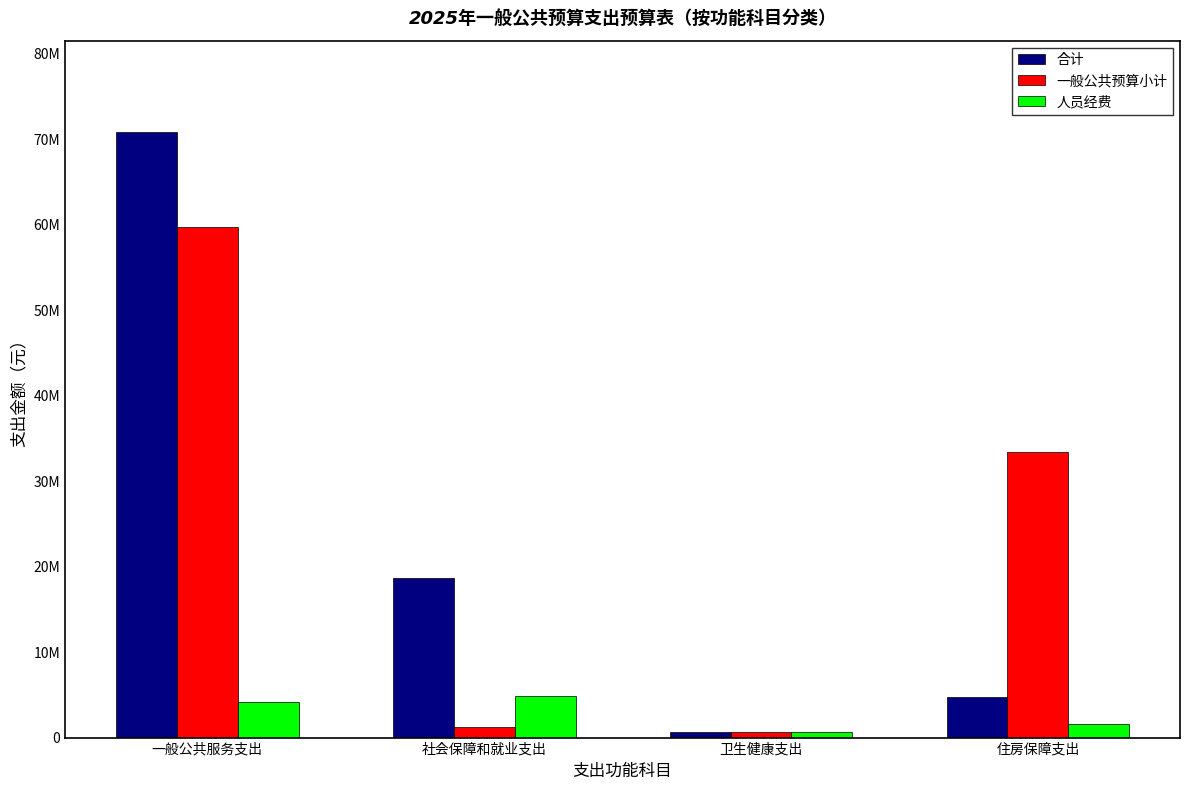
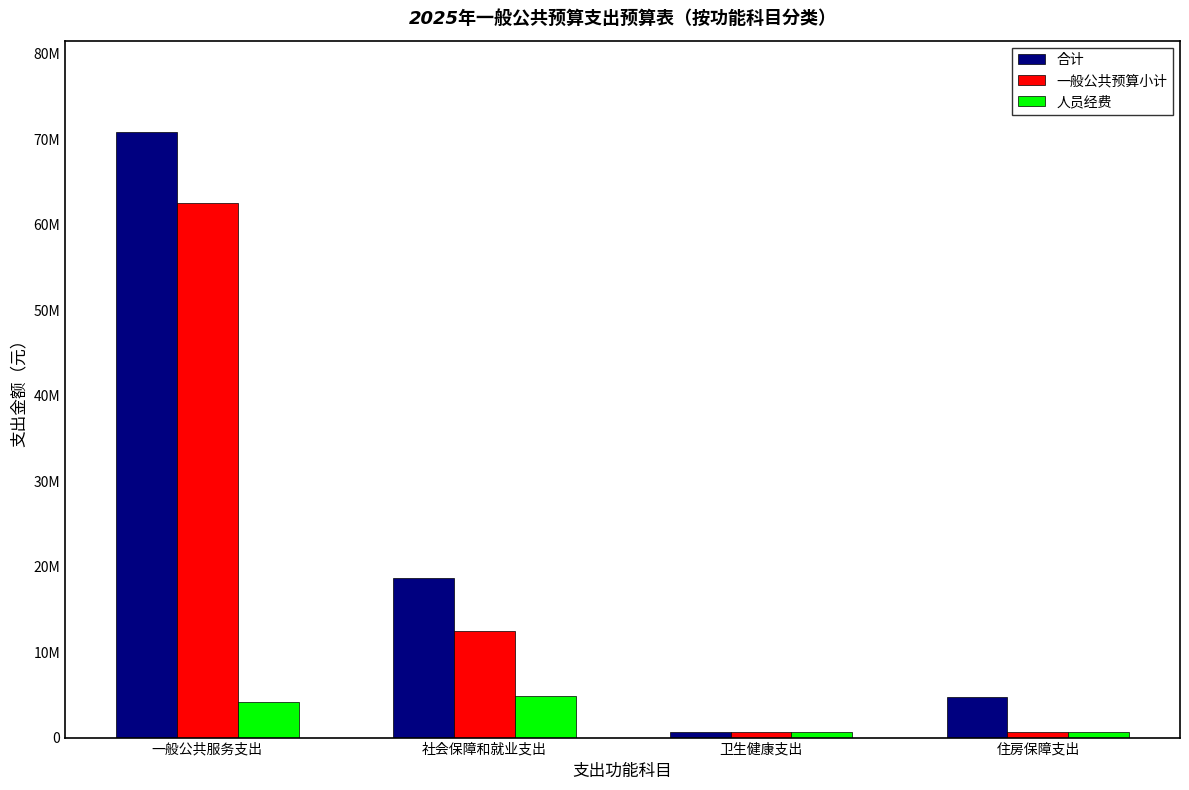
一般公共预算小计, 一般公共服务支出: 60000000 -> 63000000
一般公共预算小计, 社会保障和就业支出: 1000000 -> 12000000
一般公共预算小计, 住房保障支出: 33000000 -> 1000000
人员经费, 住房保障支出: 2000000 -> 1000000
